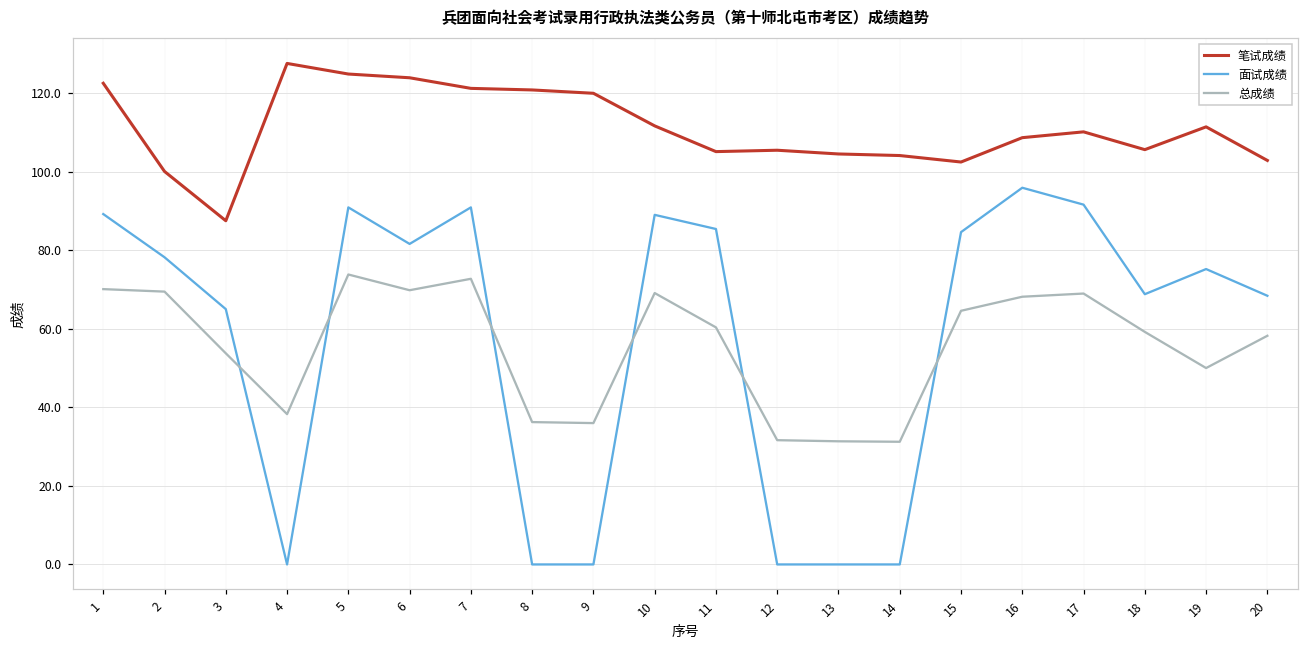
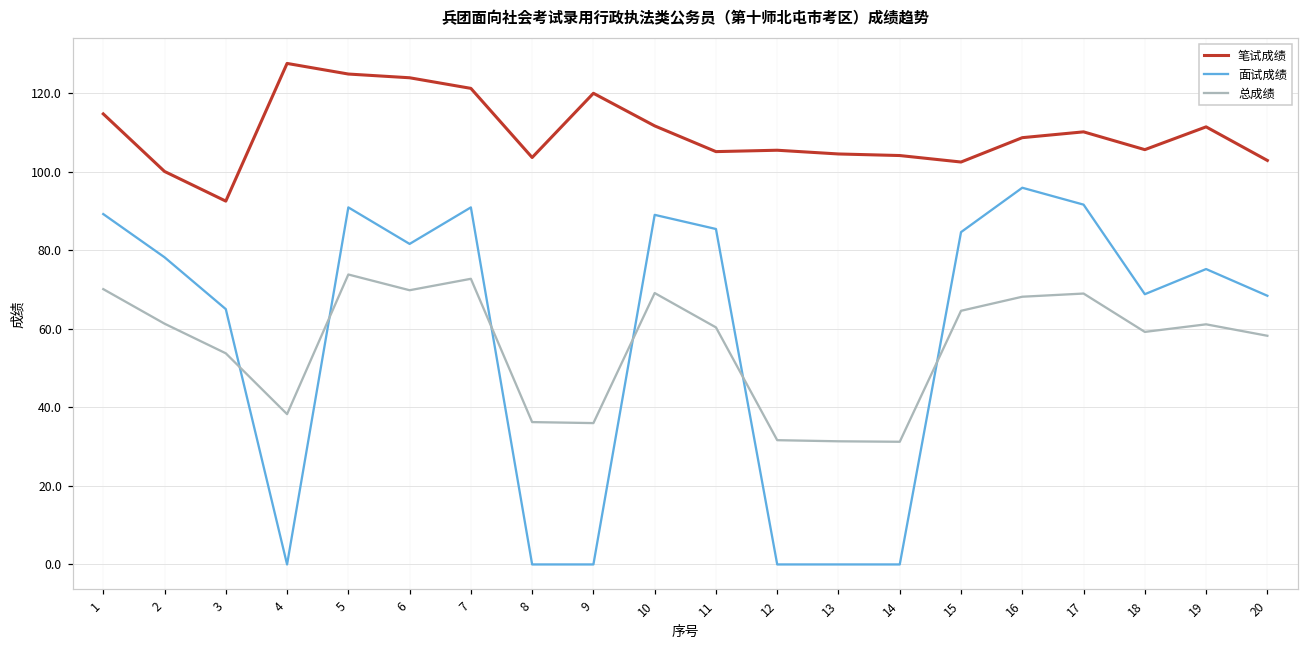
笔试成绩, 1: 123 -> 115
总成绩, 2: 69 -> 61
笔试成绩, 3: 88 -> 93
笔试成绩, 8: 121 -> 104
总成绩, 19: 50 -> 61
